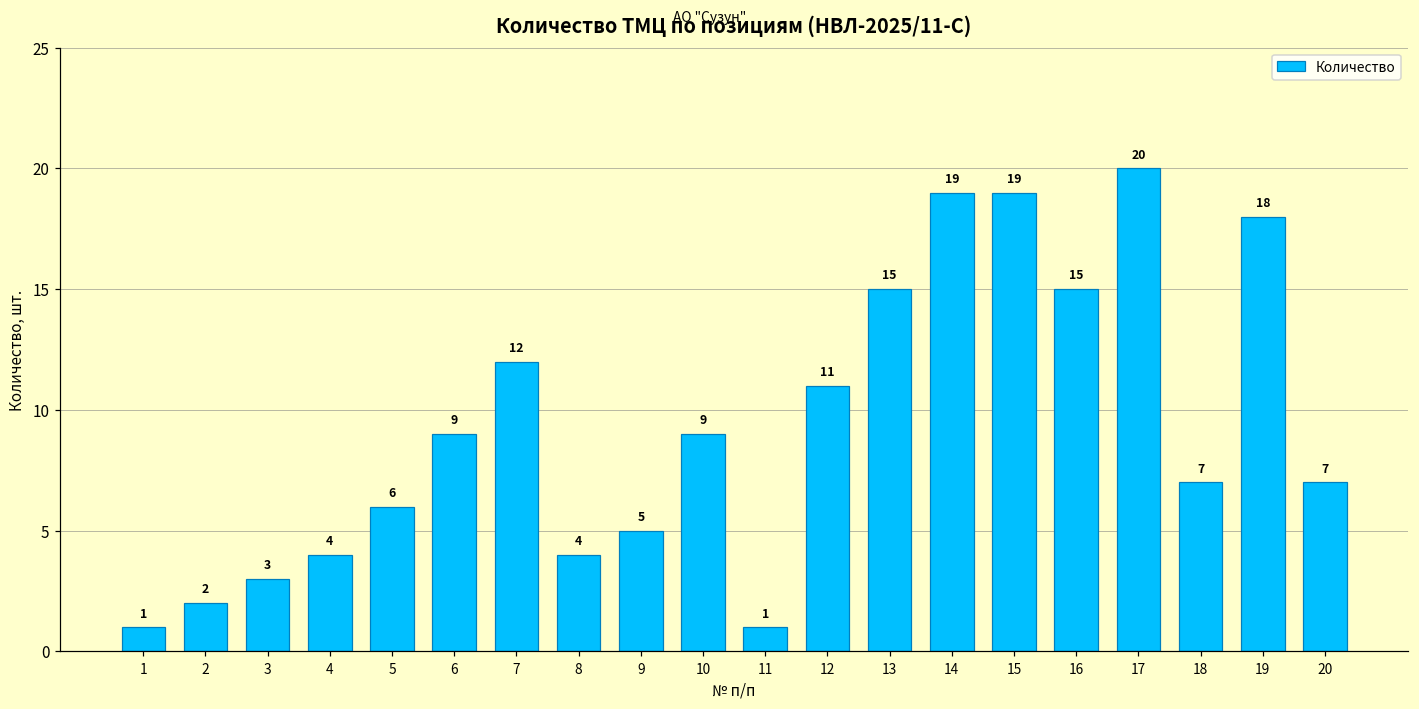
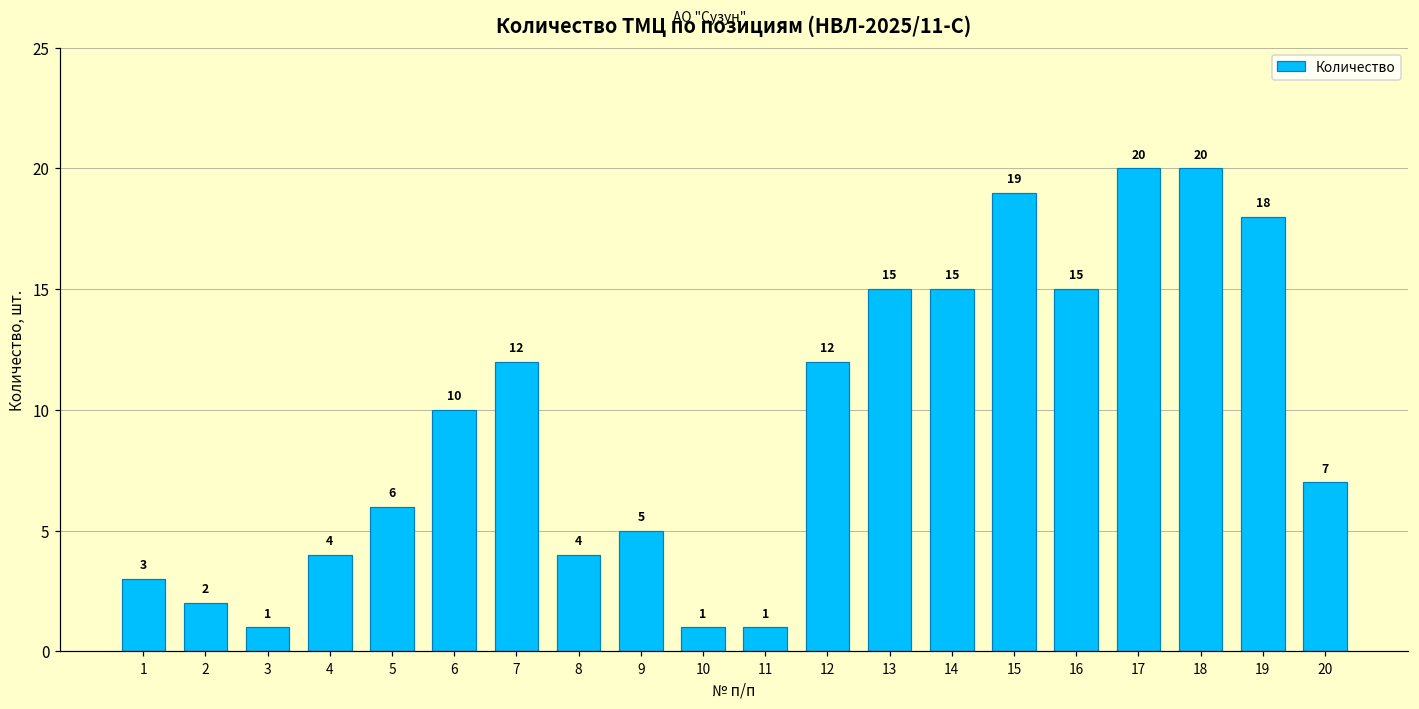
1: 1 -> 3
3: 3 -> 1
6: 9 -> 10
10: 9 -> 1
12: 11 -> 12
14: 19 -> 15
18: 7 -> 20
